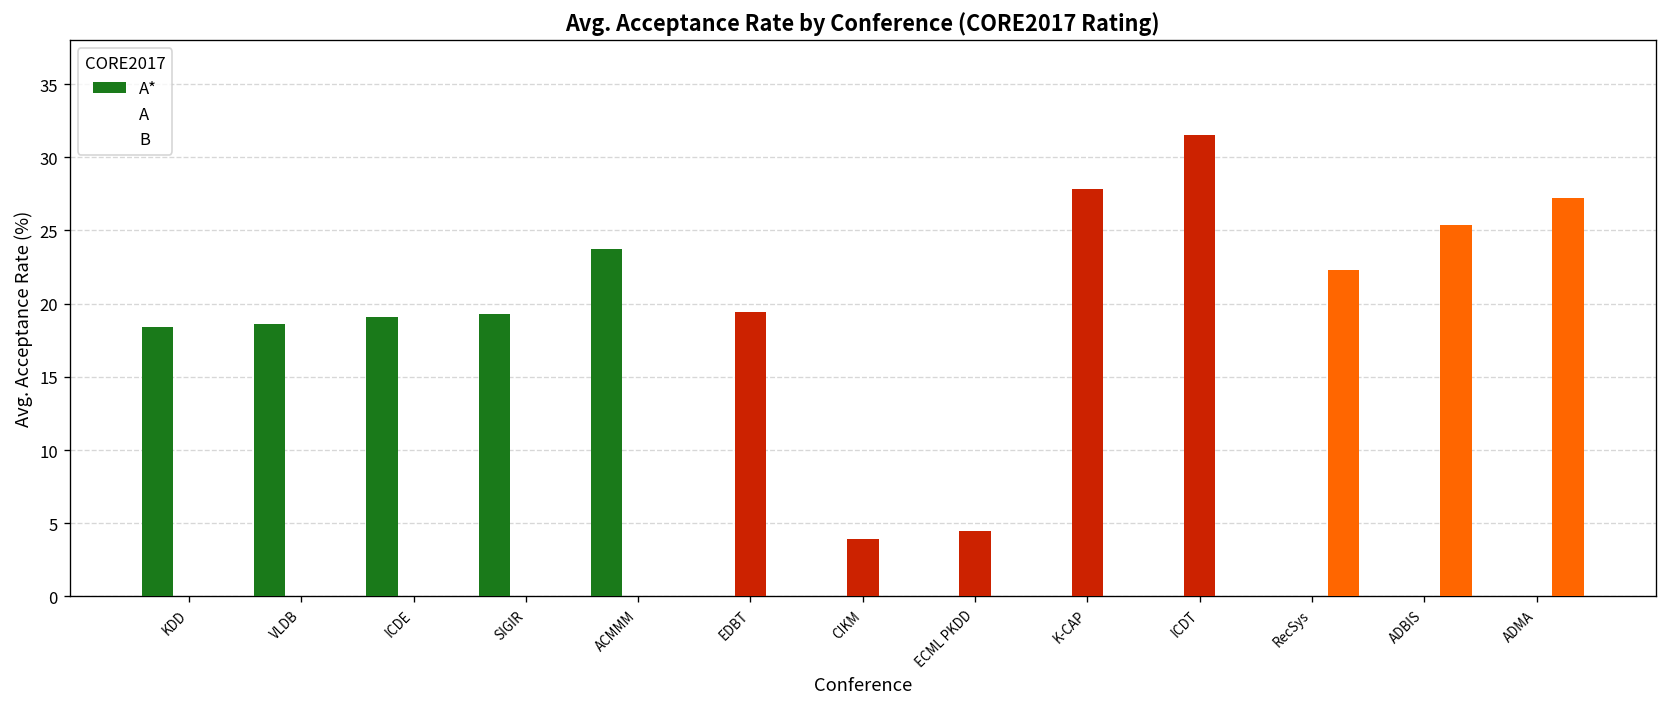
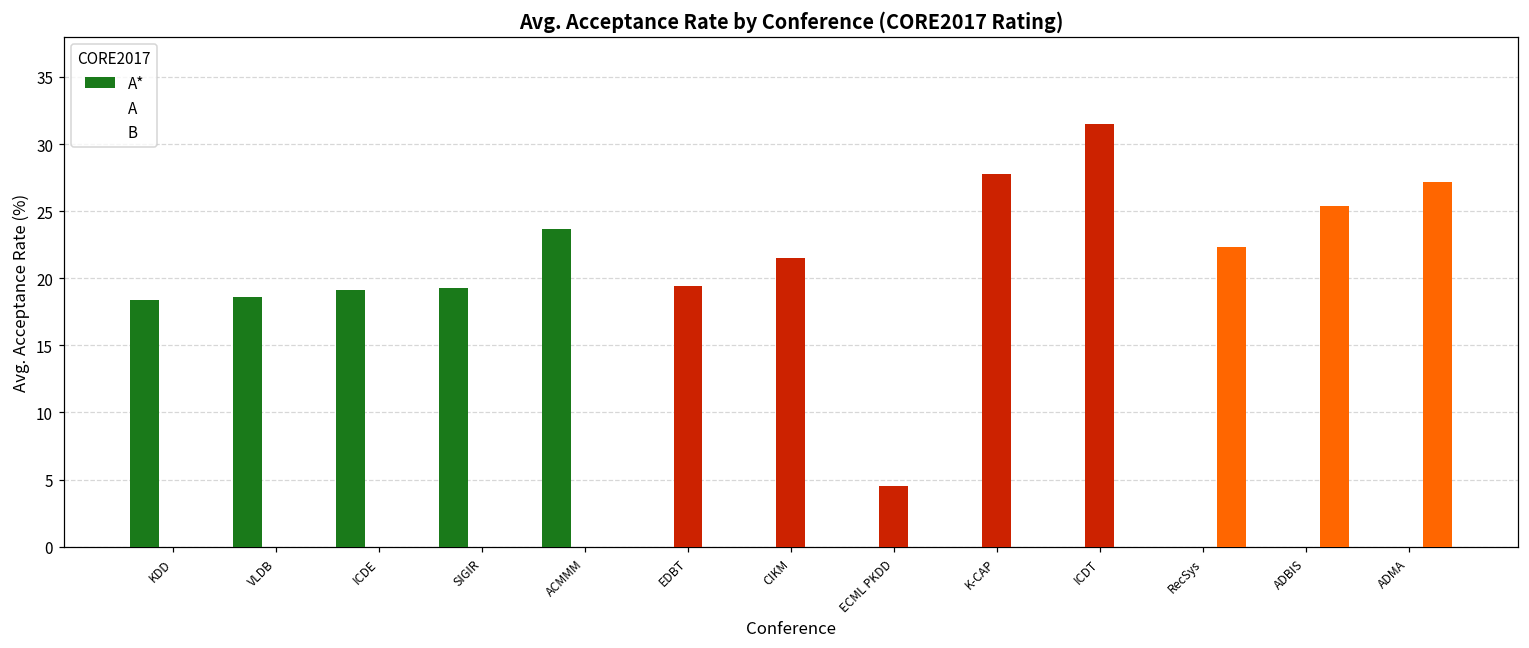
A, CIKM: 3.9 -> 21.5
